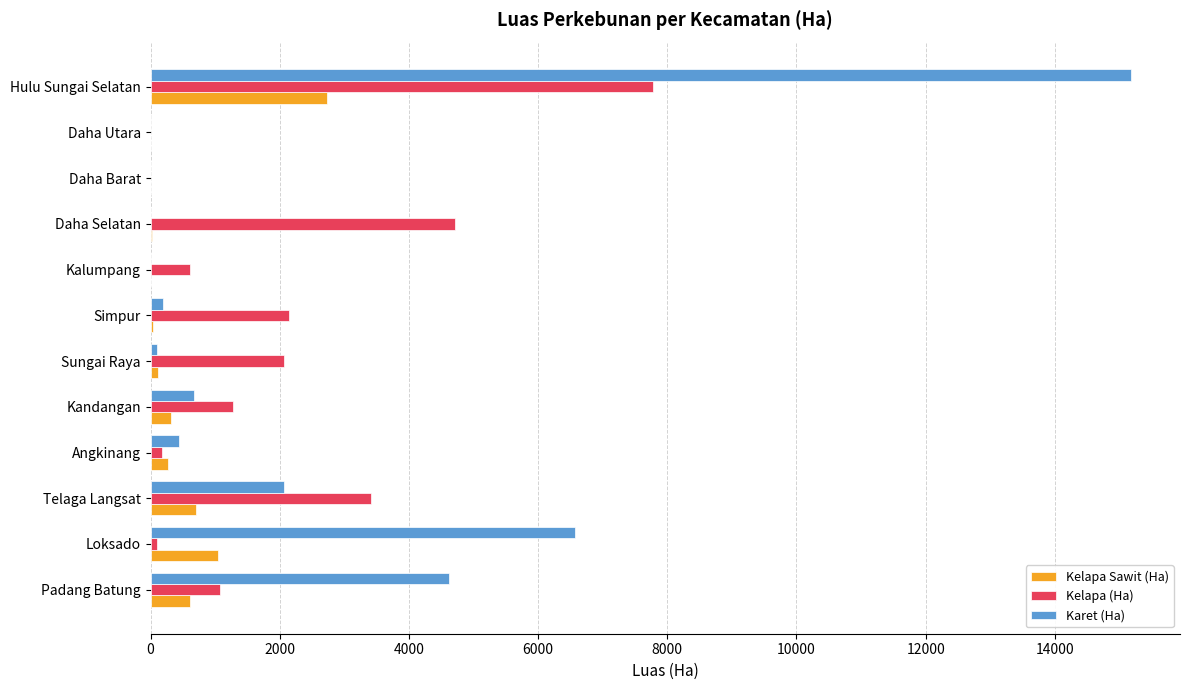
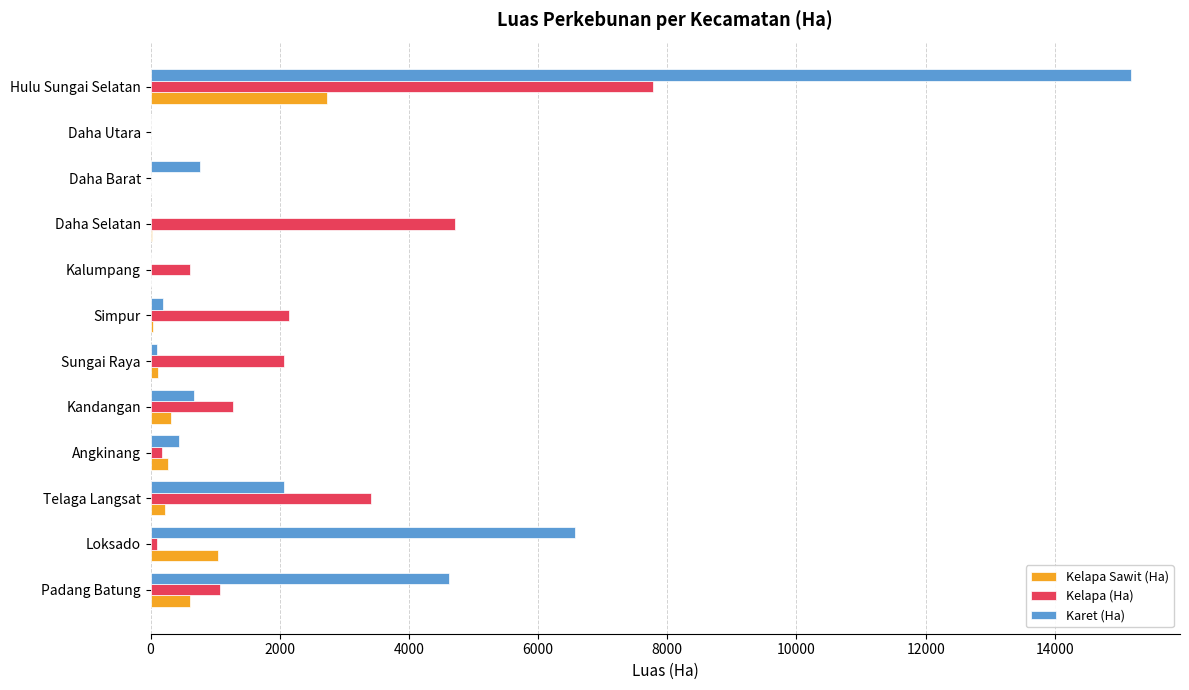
Karet (Ha), Daha Barat: 0 -> 800
Kelapa Sawit (Ha), Telaga Langsat: 700 -> 200
